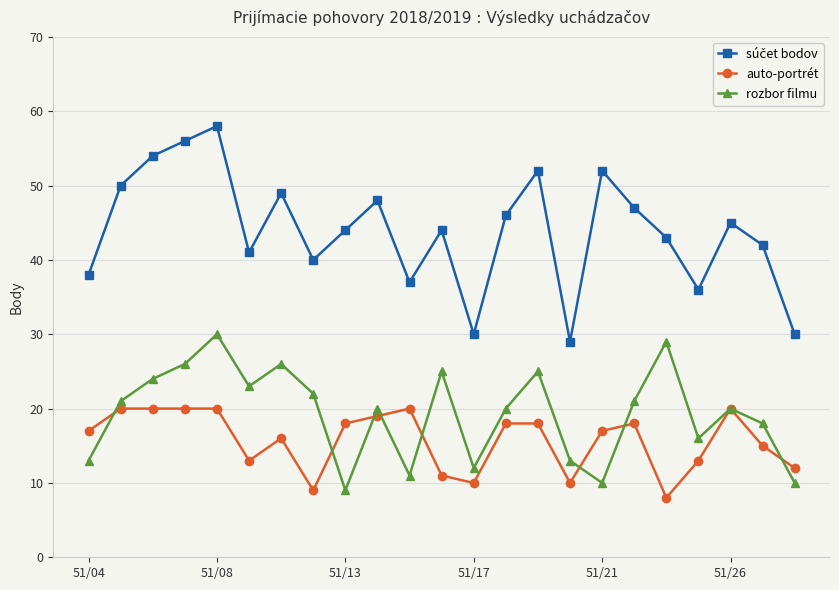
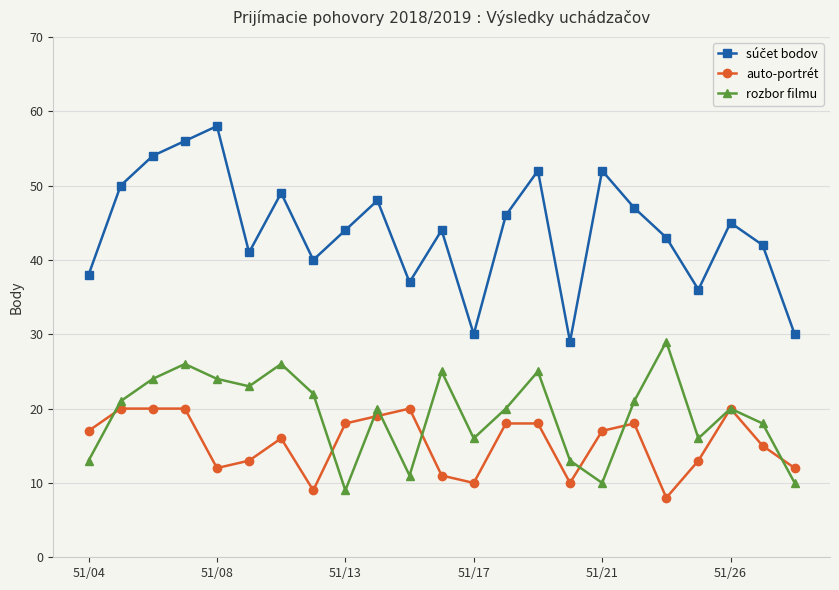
auto-portrét, 51/08: 20 -> 12
rozbor filmu, 51/08: 30 -> 24
rozbor filmu, 51/17: 12 -> 16
